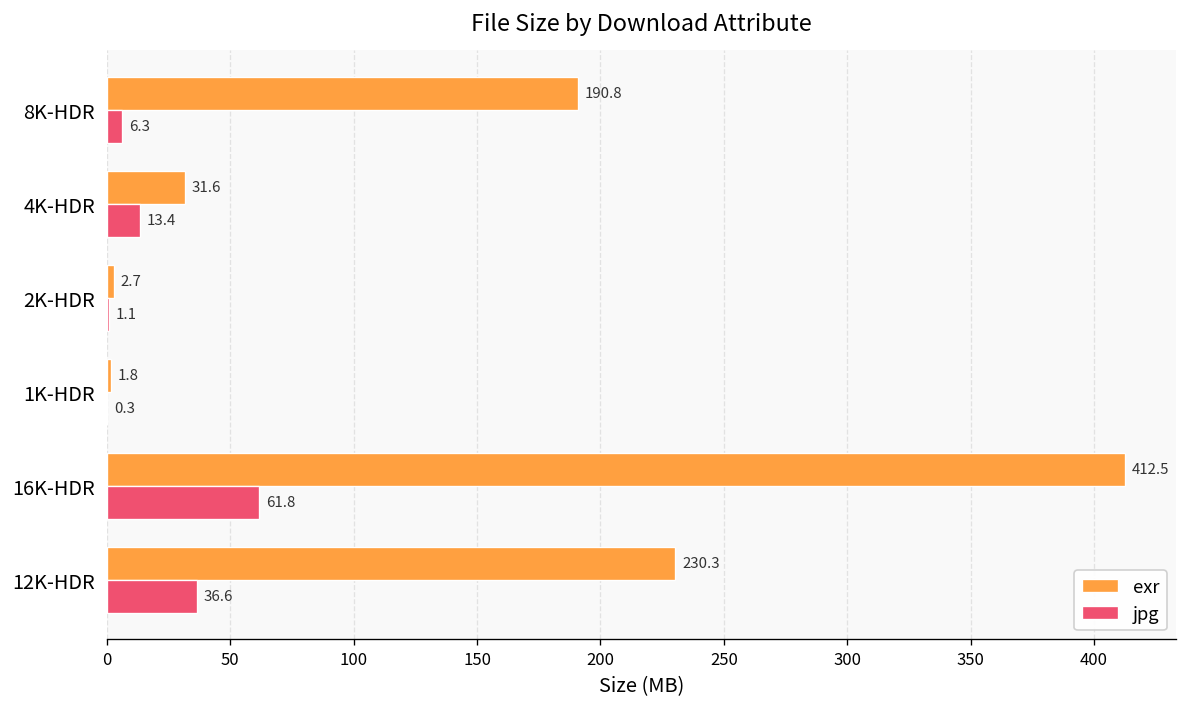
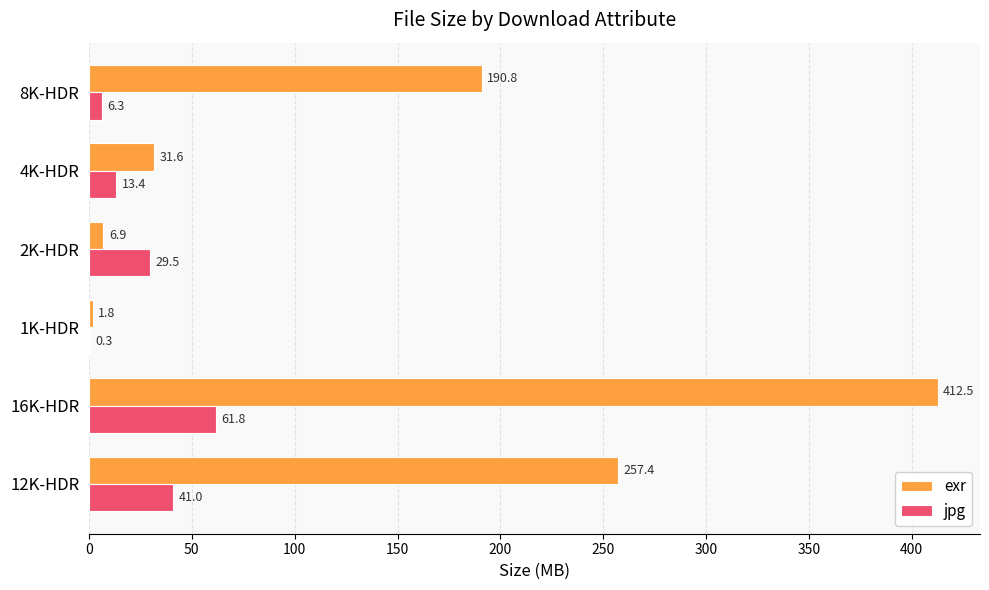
exr, 2K-HDR: 2.7 -> 6.9
jpg, 2K-HDR: 1.1 -> 29.5
exr, 12K-HDR: 230.3 -> 257.4
jpg, 12K-HDR: 36.6 -> 41.0
